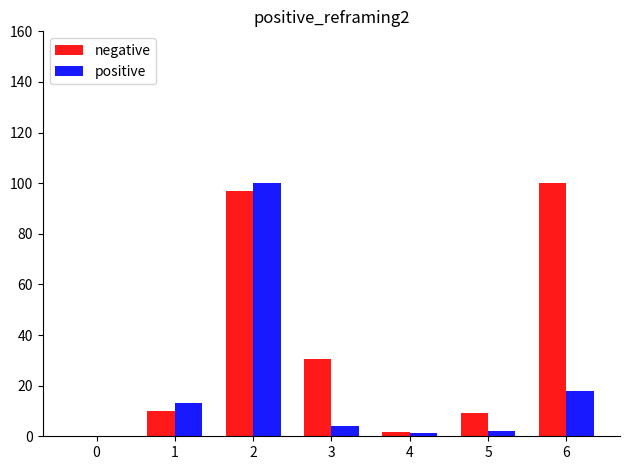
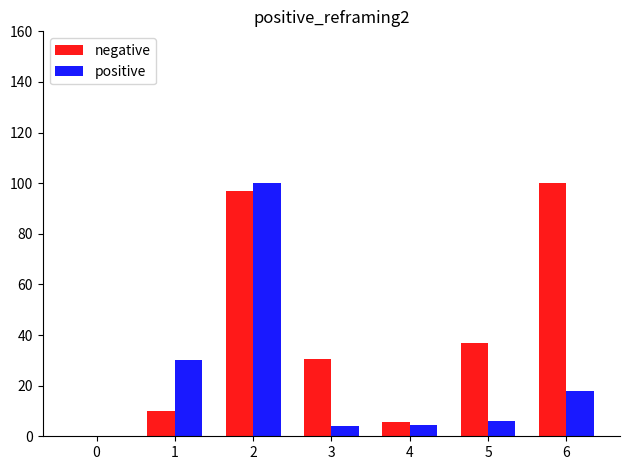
positive, 1: 13 -> 30
negative, 4: 2 -> 6
positive, 4: 1 -> 5
negative, 5: 9 -> 37
positive, 5: 2 -> 6
